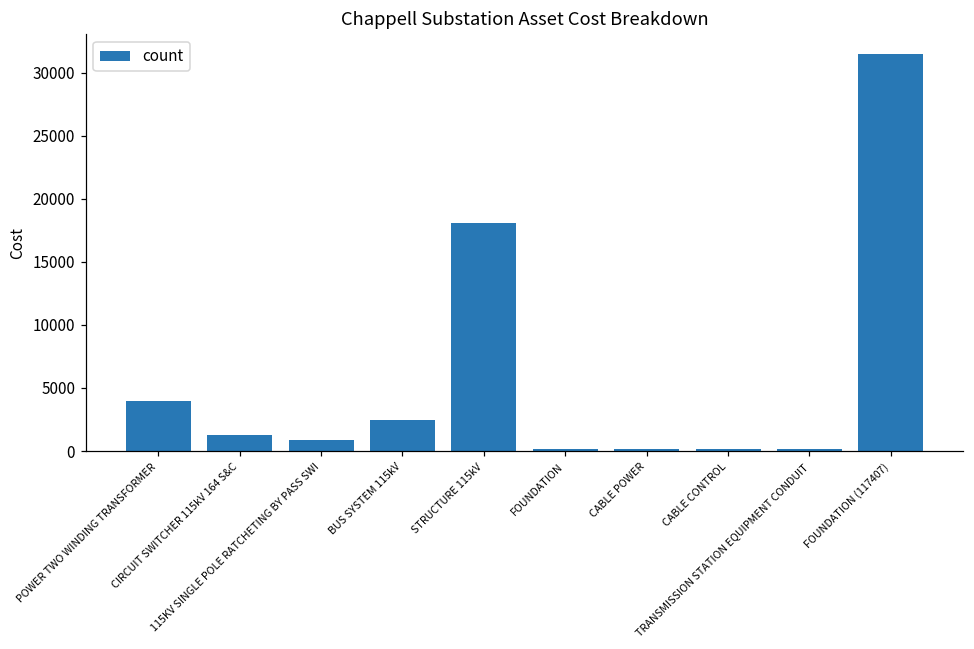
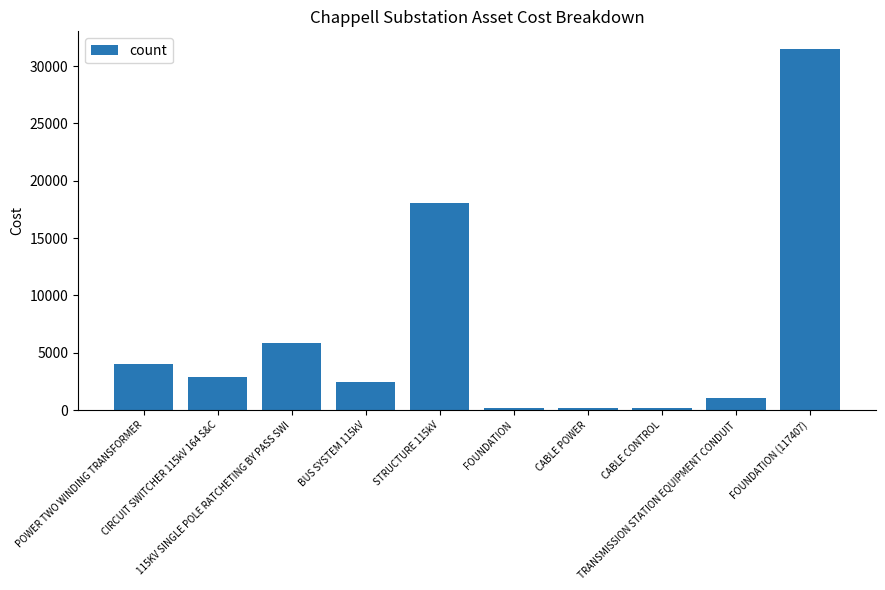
CIRCUIT SWITCHER 115kV 164 S&C: 1300 -> 2900
115KV SINGLE POLE RATCHETING BY PASS SWI: 800 -> 5900
TRANSMISSION STATION EQUIPMENT CONDUIT: 200 -> 1100
